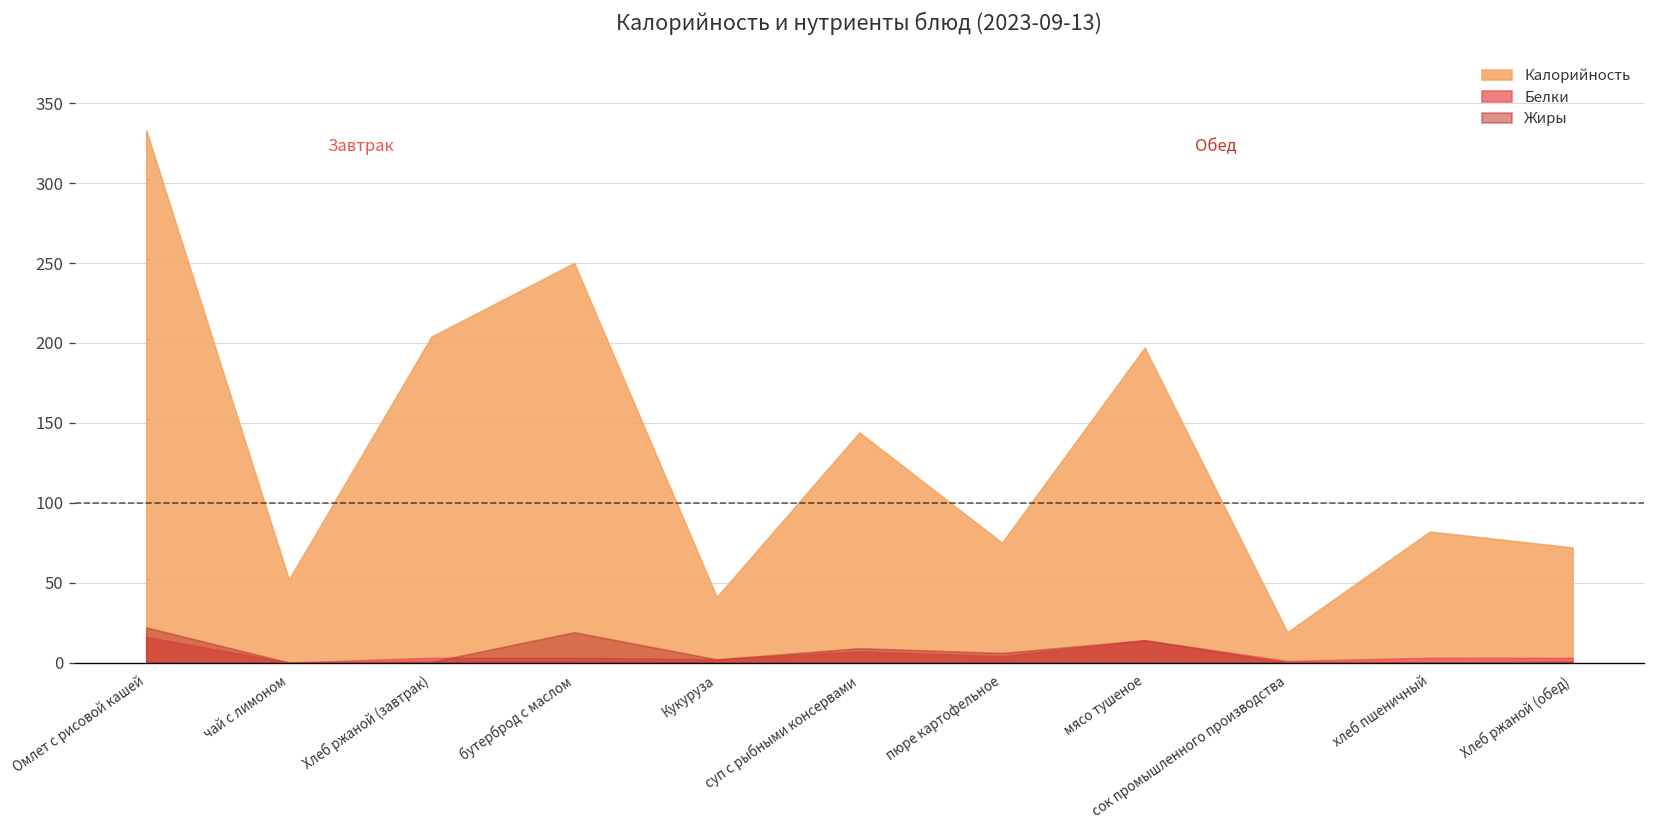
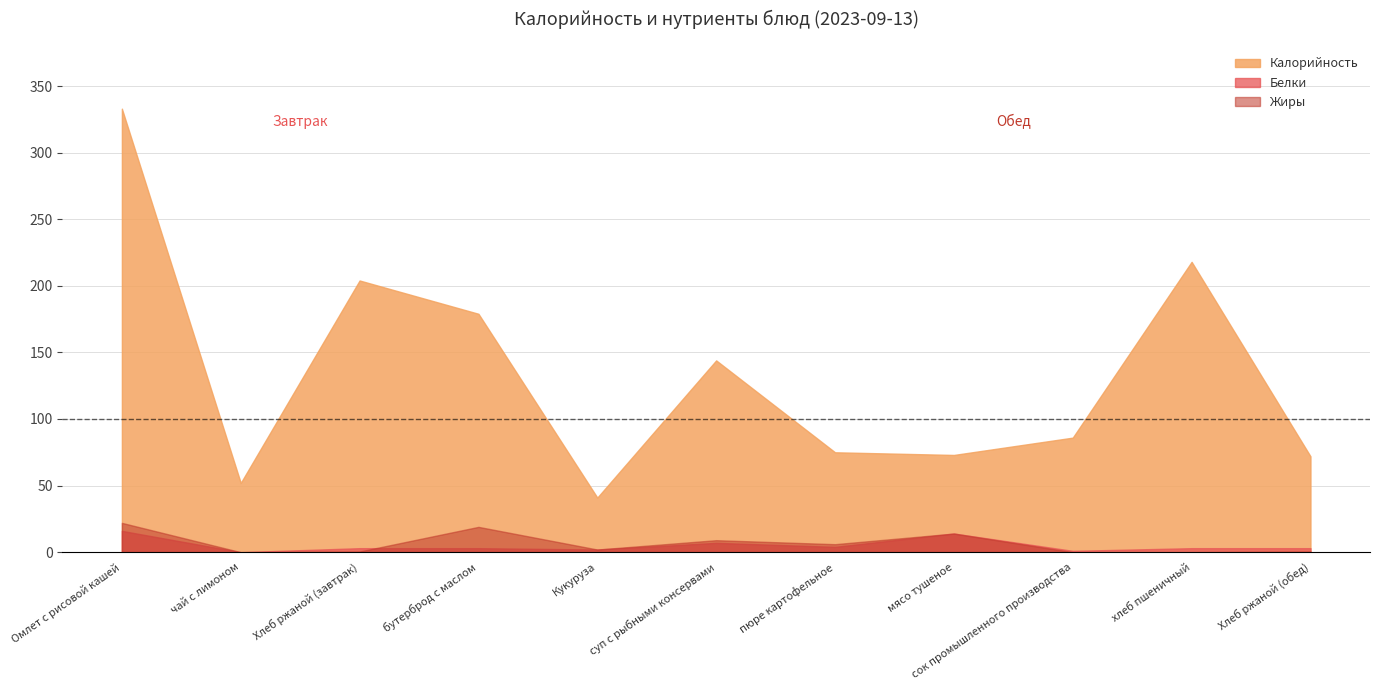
Калорийность, бутерброд с маслом: 250 -> 179
Калорийность, мясо тушеное: 197 -> 73
Калорийность, сок промышленного производства: 19 -> 86
Калорийность, хлеб пшеничный: 82 -> 218
